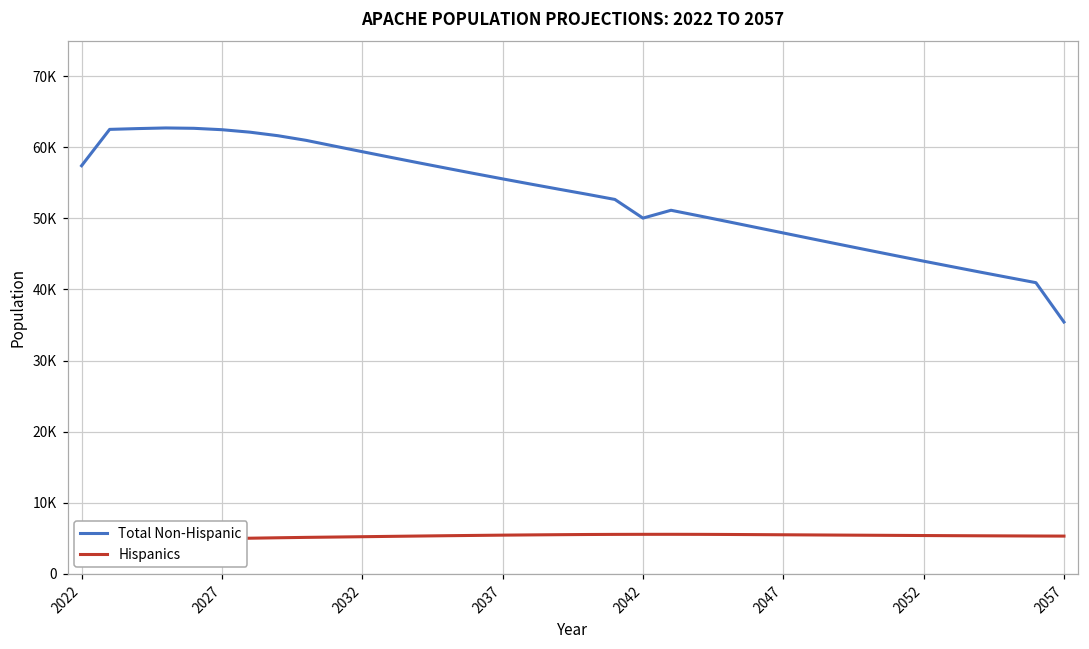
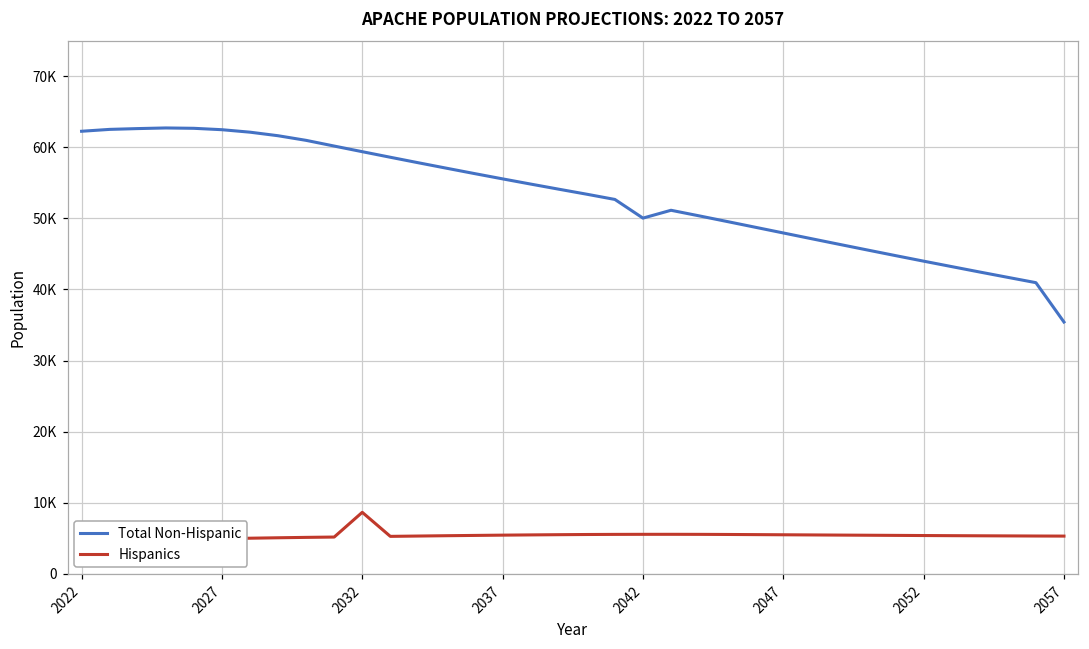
Total Non-Hispanic, 2022: 57000 -> 62000
Hispanics, 2032: 5000 -> 9000
